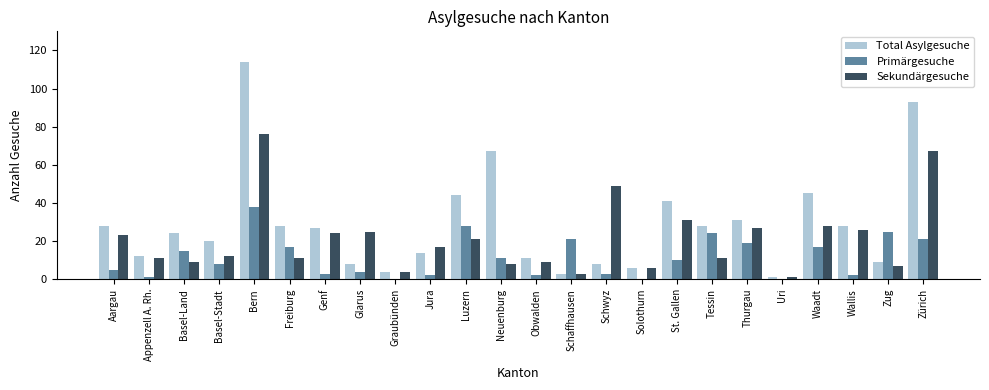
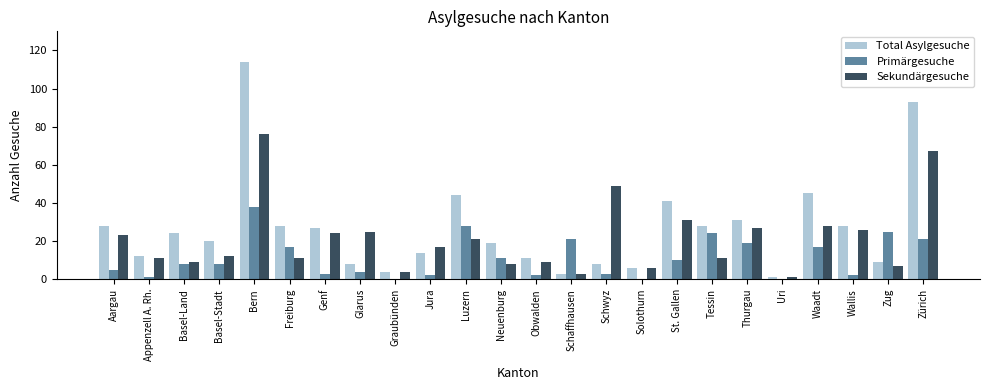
Primärgesuche, Basel-Land: 15 -> 8
Total Asylgesuche, Neuenburg: 67 -> 19
